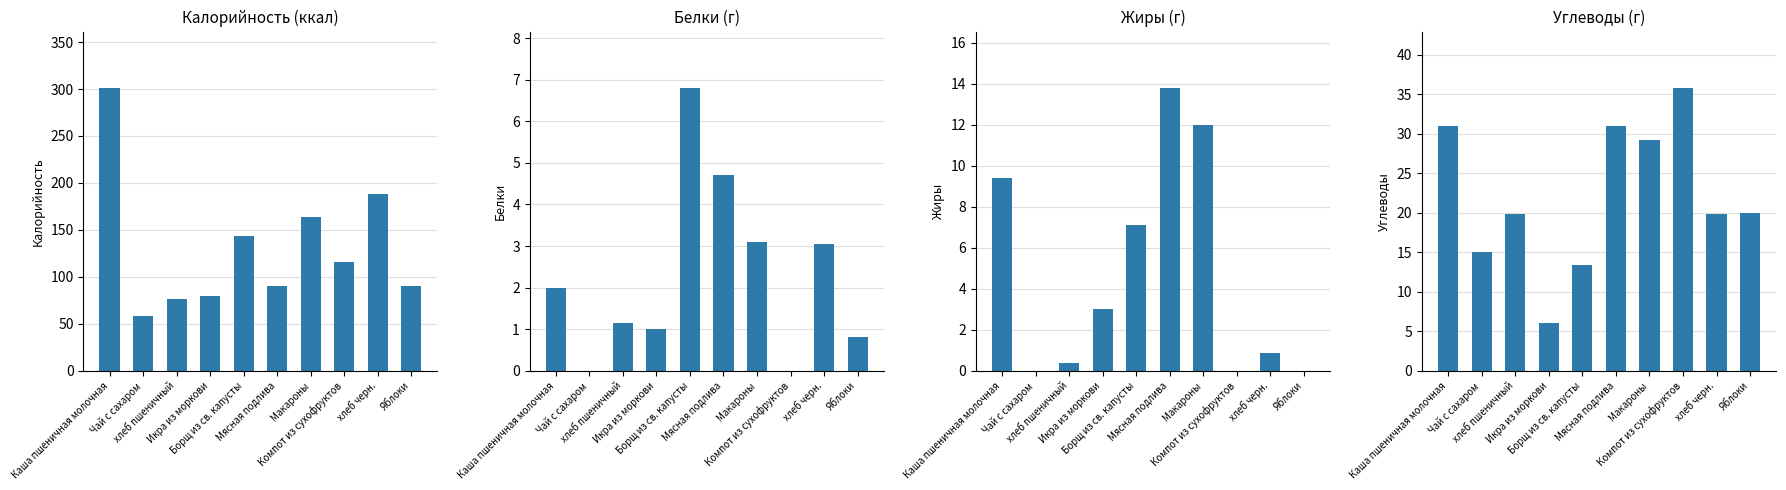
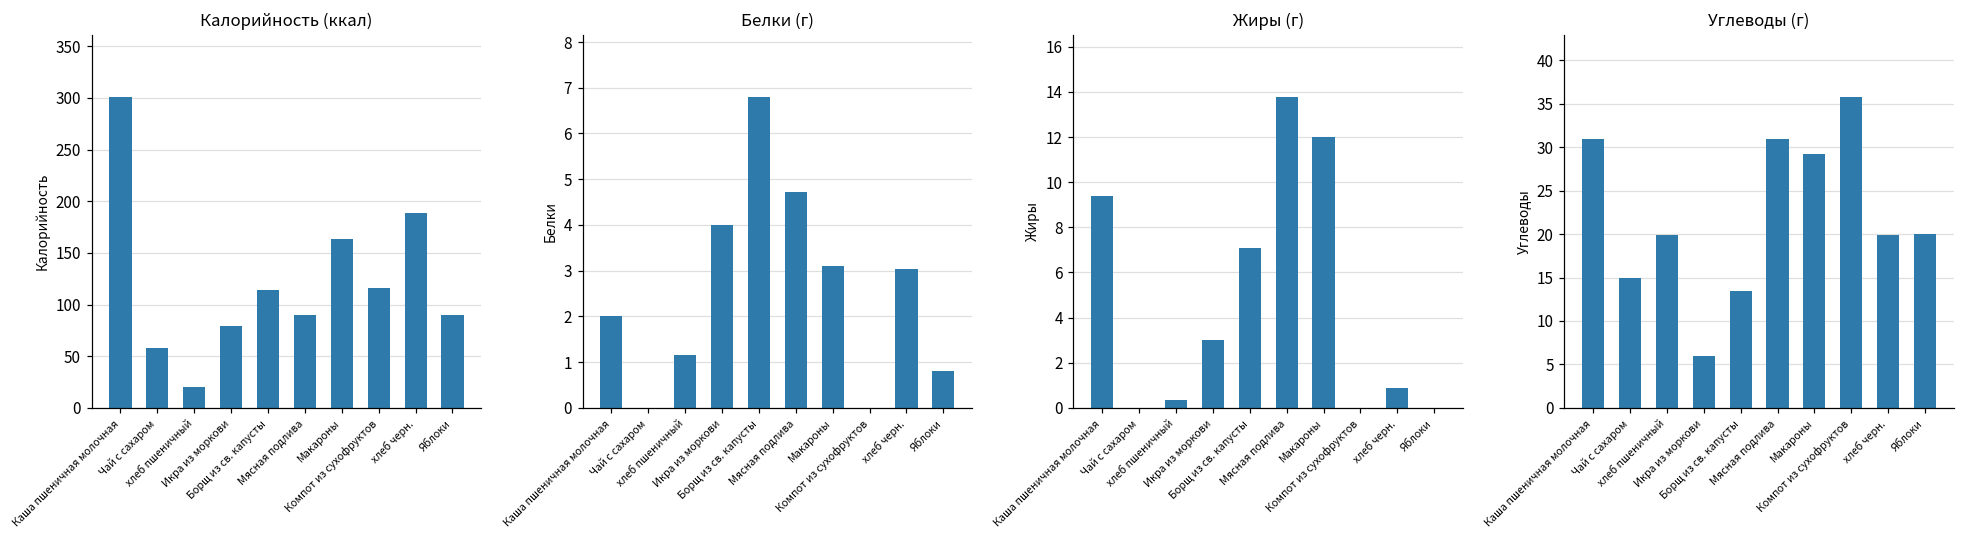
Калорийность (ккал), хлеб пшеничный: 80 -> 20
Калорийность (ккал), Борщ из св. капусты: 140 -> 110
Белки (г), Икра из моркови: 1 -> 4
